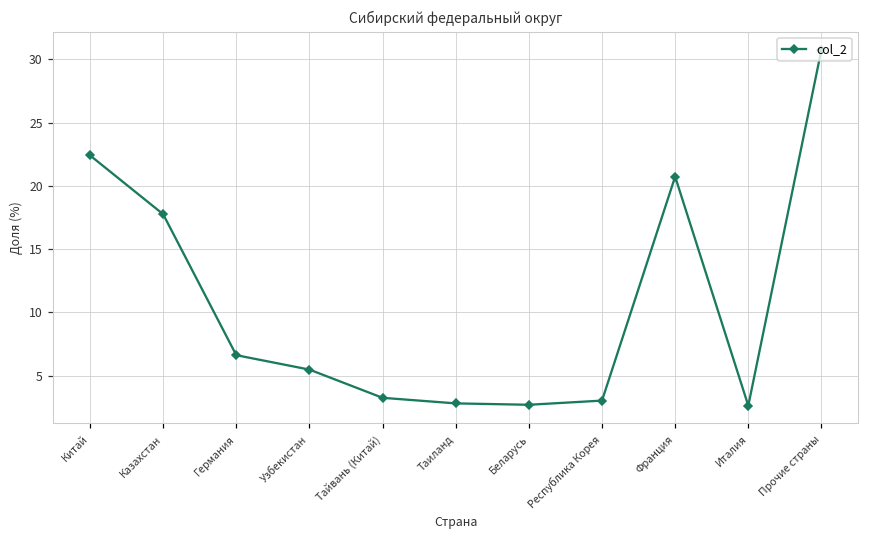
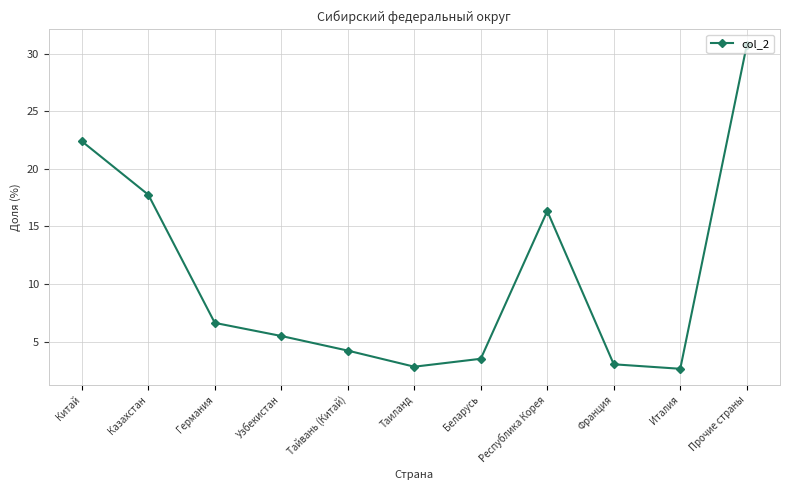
Тайвань (Китай): 3.3 -> 4.2
Беларусь: 2.7 -> 3.5
Республика Корея: 3.0 -> 16.3
Франция: 20.7 -> 3.0
